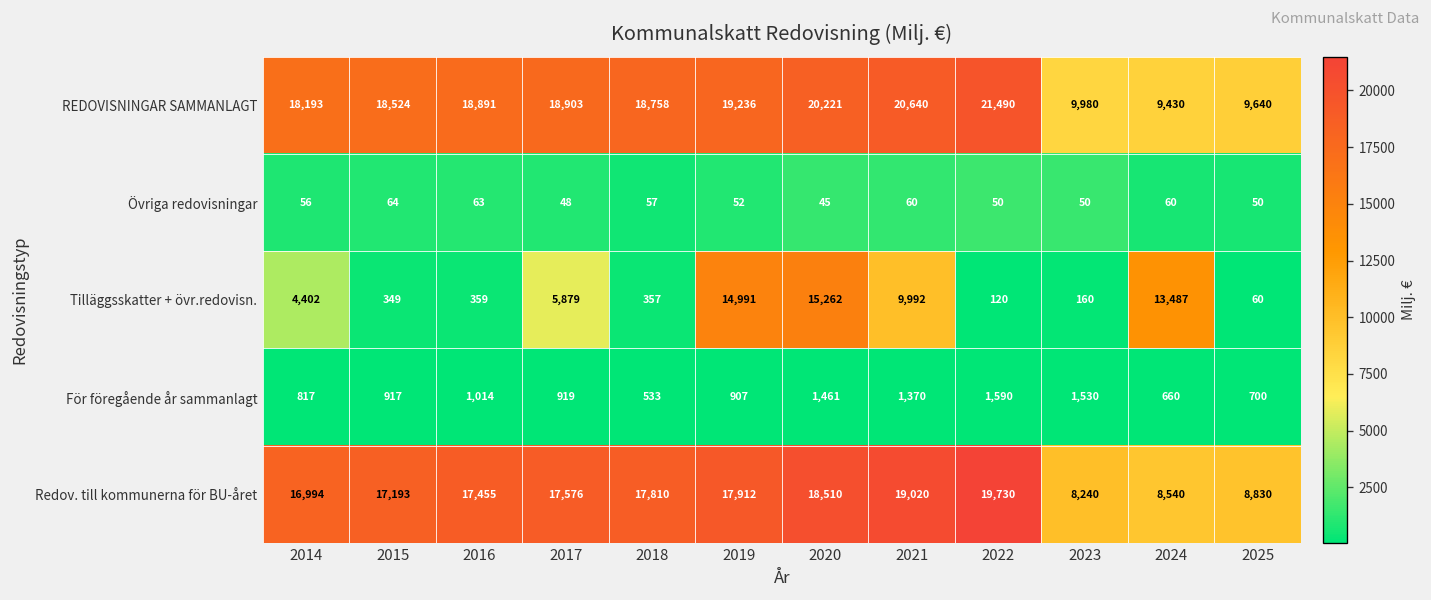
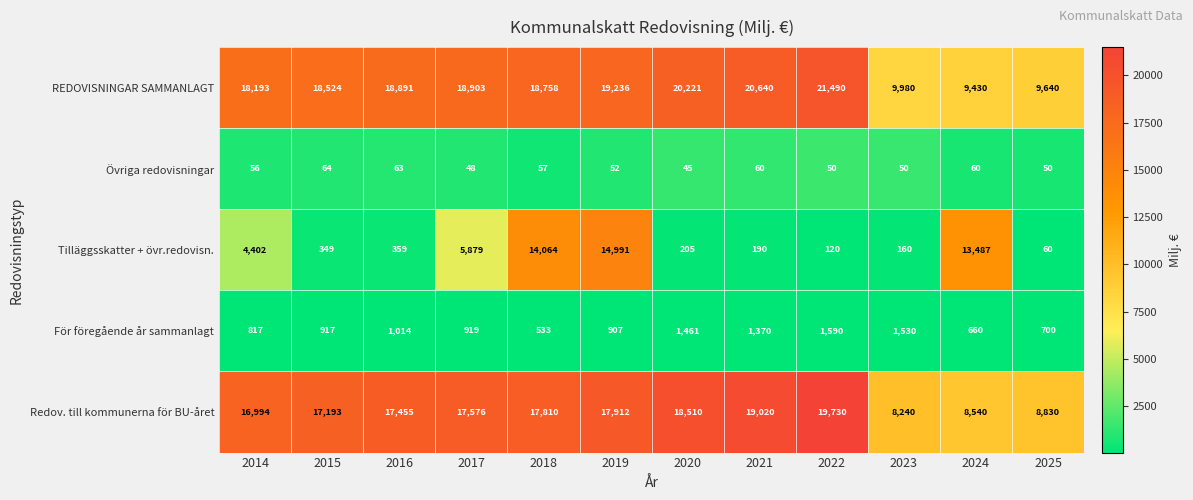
Tilläggsskatter + övr.redovisn., 2018: 357 -> 14,064
Tilläggsskatter + övr.redovisn., 2020: 15,262 -> 205
Tilläggsskatter + övr.redovisn., 2021: 9,992 -> 190
